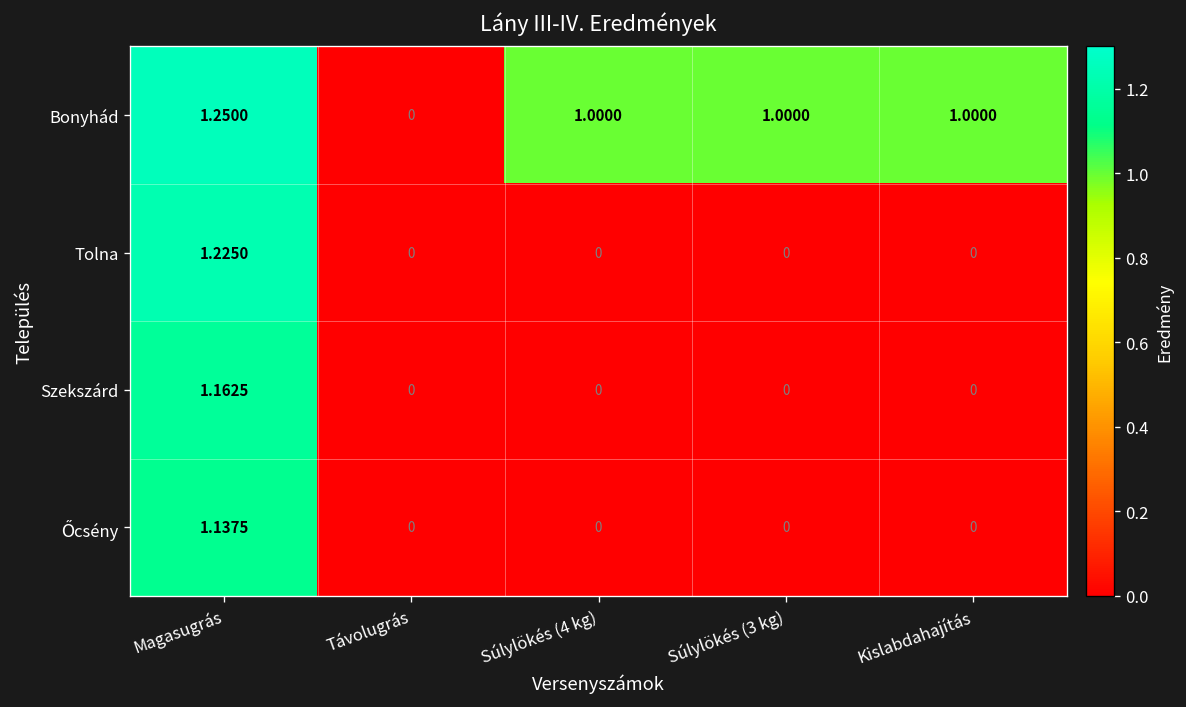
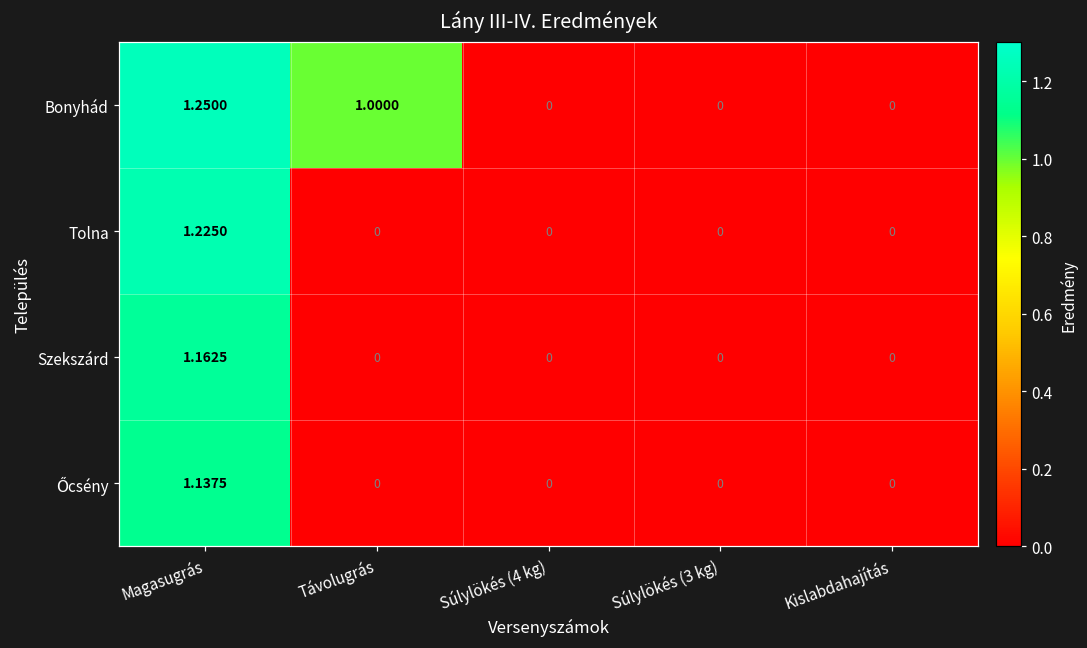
Bonyhád, Távolugrás: 0 -> 1.0000
Bonyhád, Súlylökés (4 kg): 1.0000 -> 0
Bonyhád, Súlylökés (3 kg): 1.0000 -> 0
Bonyhád, Kislabdahajítás: 1.0000 -> 0
